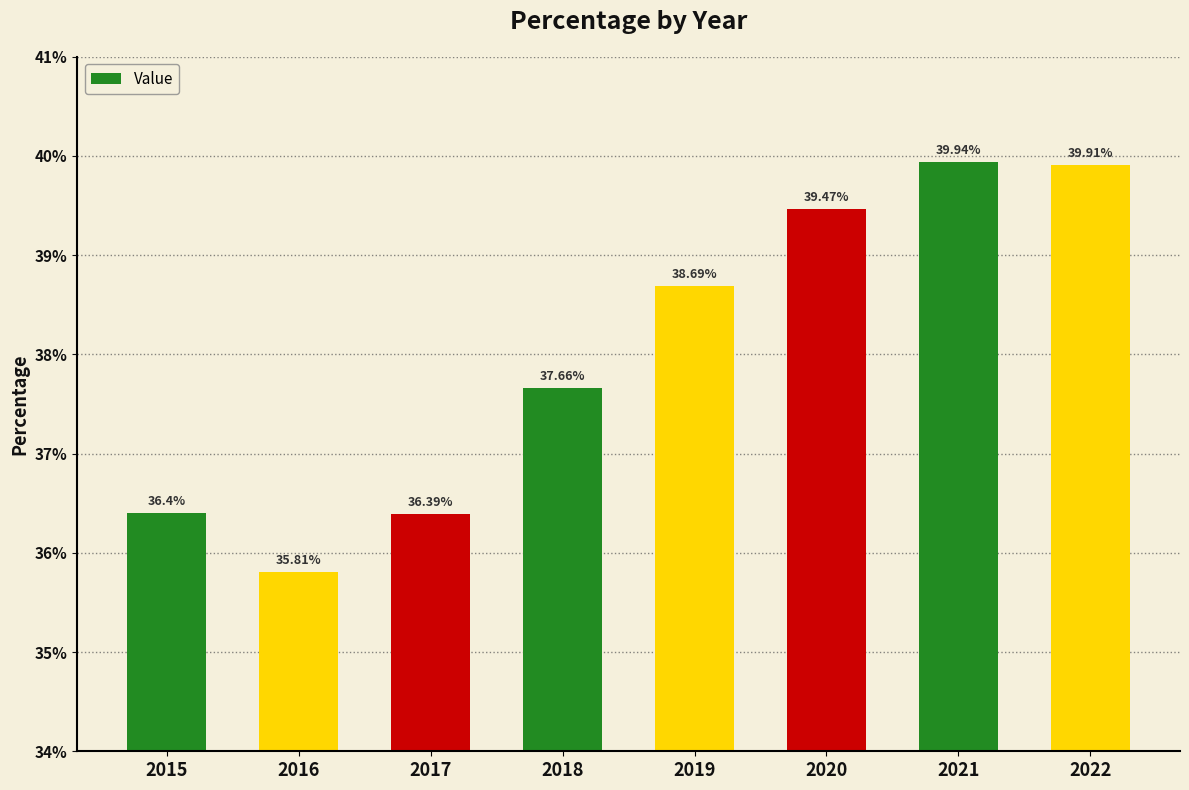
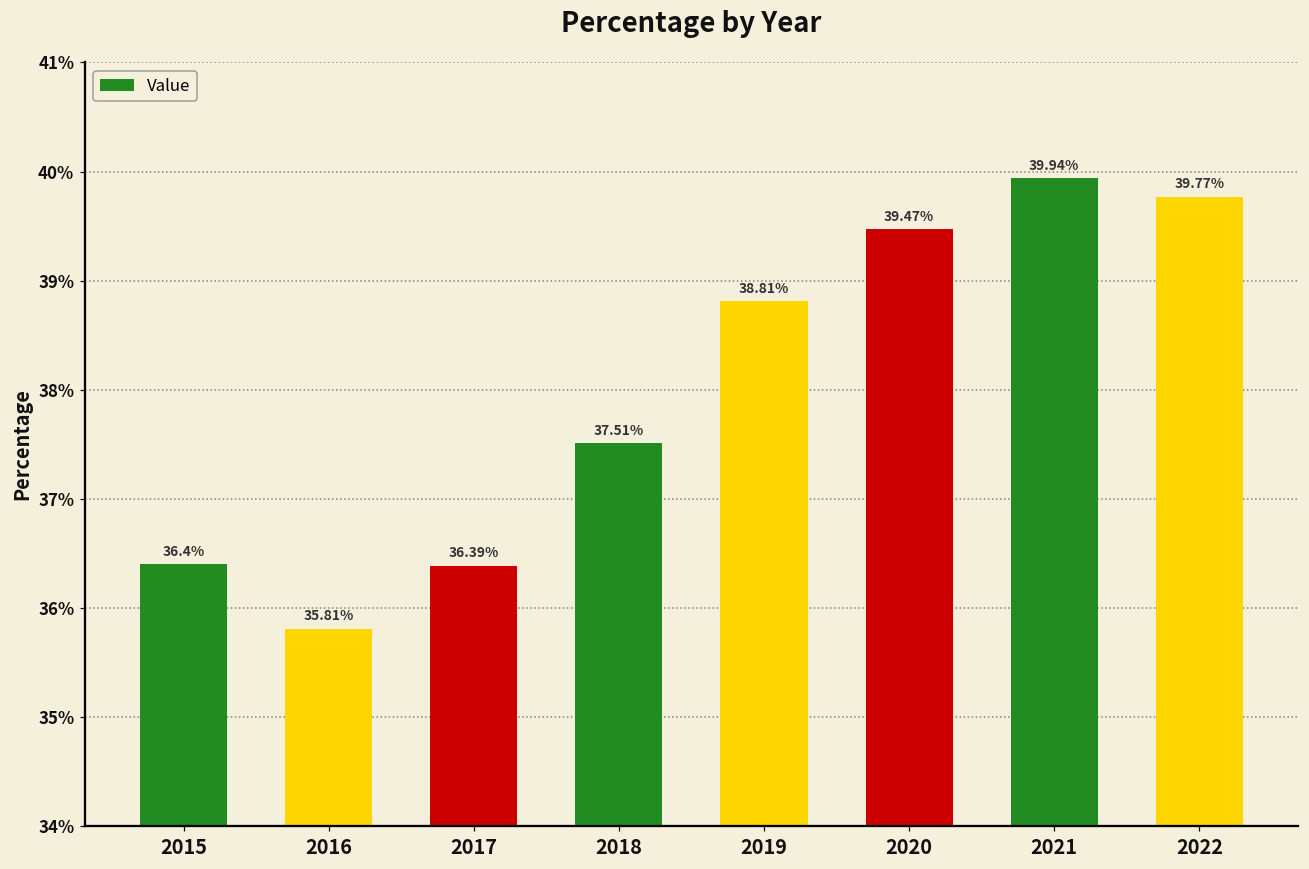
2018: 37.66% -> 37.51%
2019: 38.69% -> 38.81%
2022: 39.91% -> 39.77%
